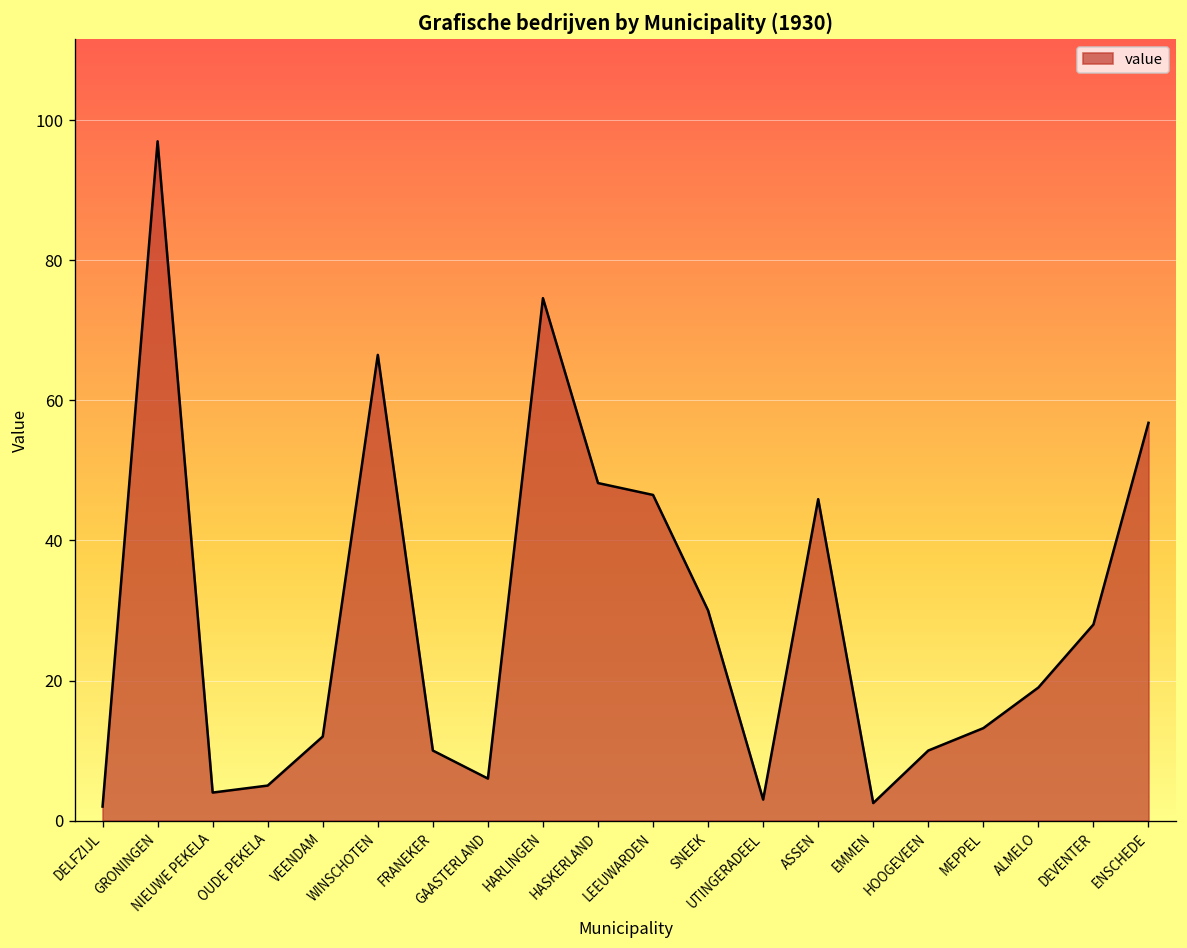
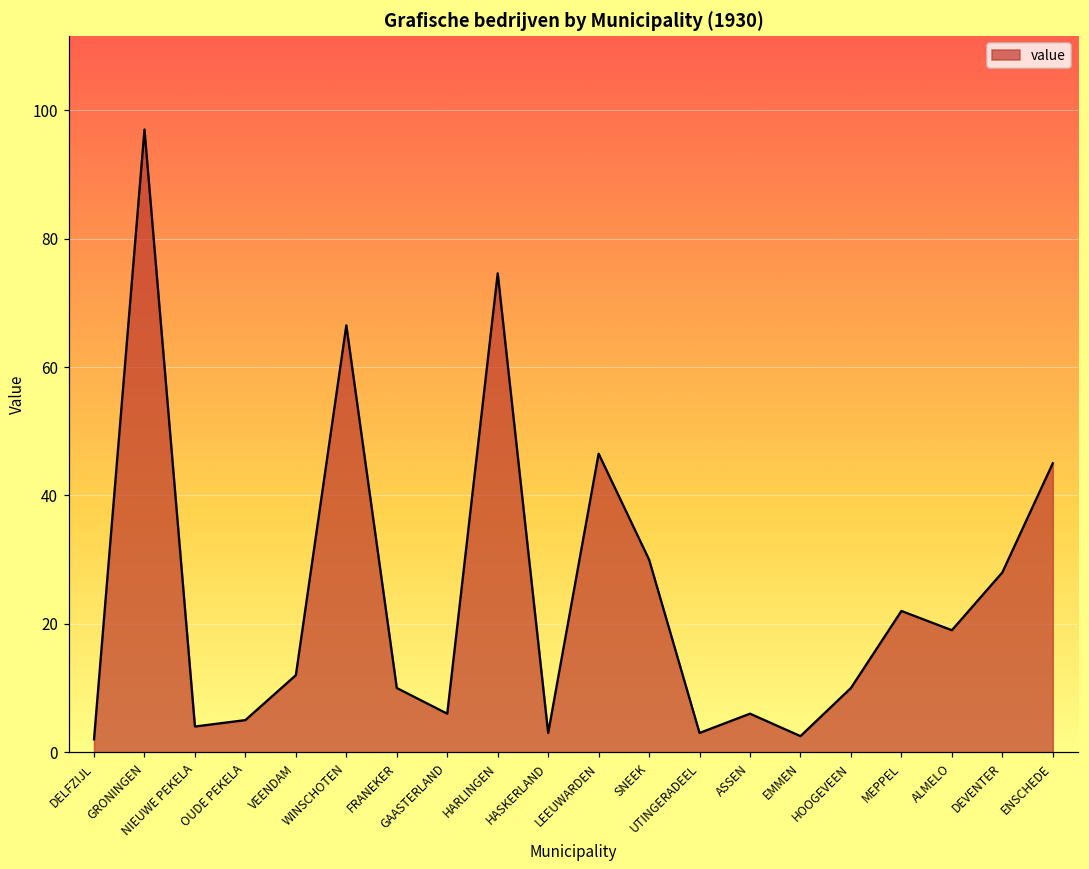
HASKERLAND: 48 -> 3
ASSEN: 46 -> 6
MEPPEL: 13 -> 22
ENSCHEDE: 57 -> 45
